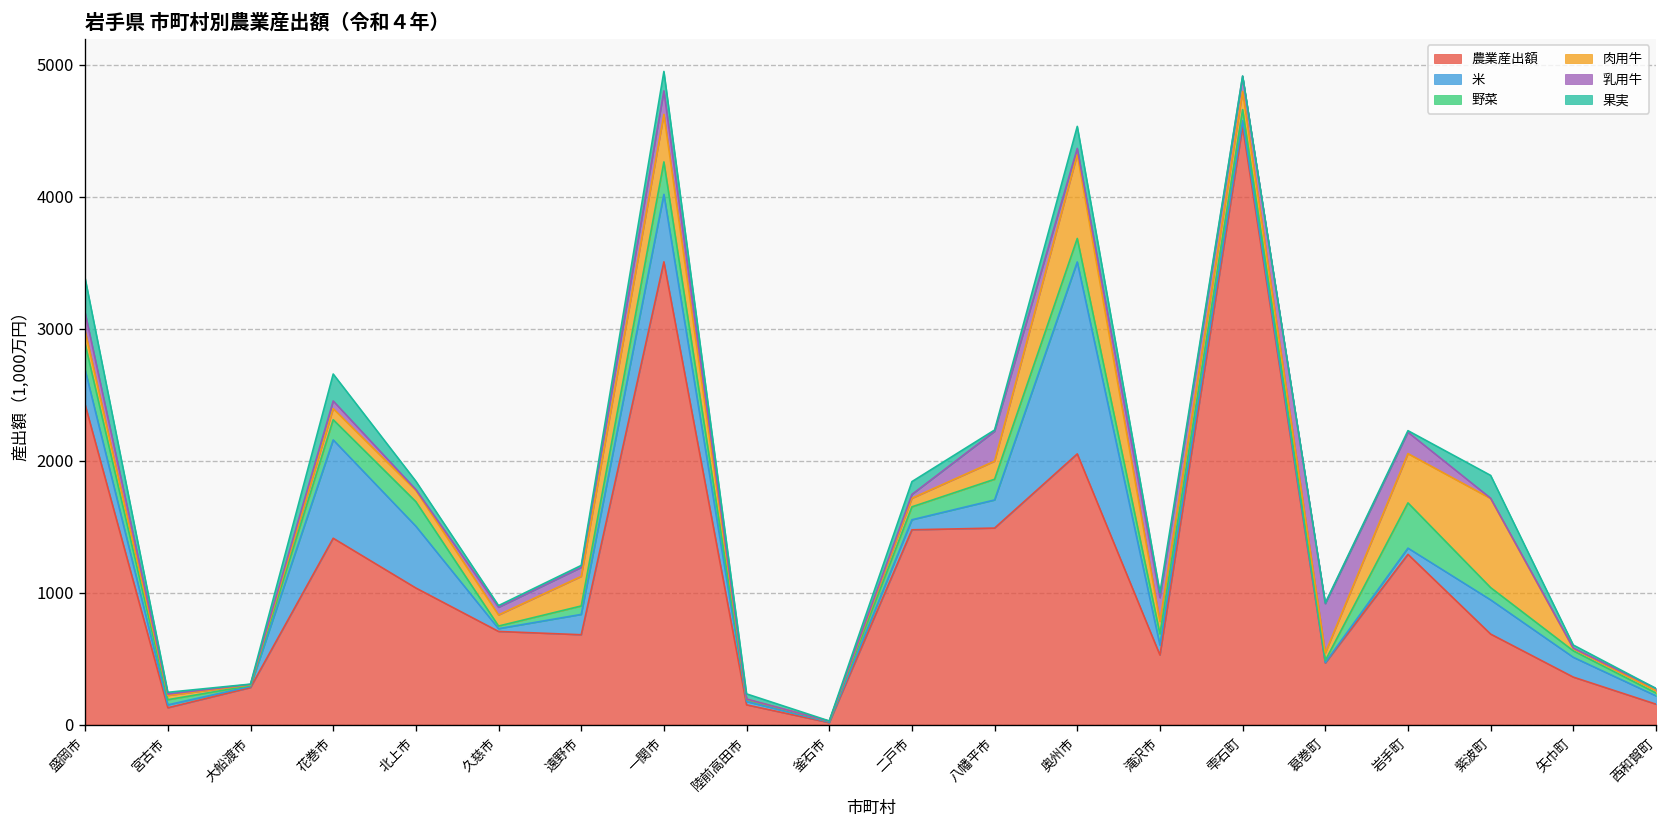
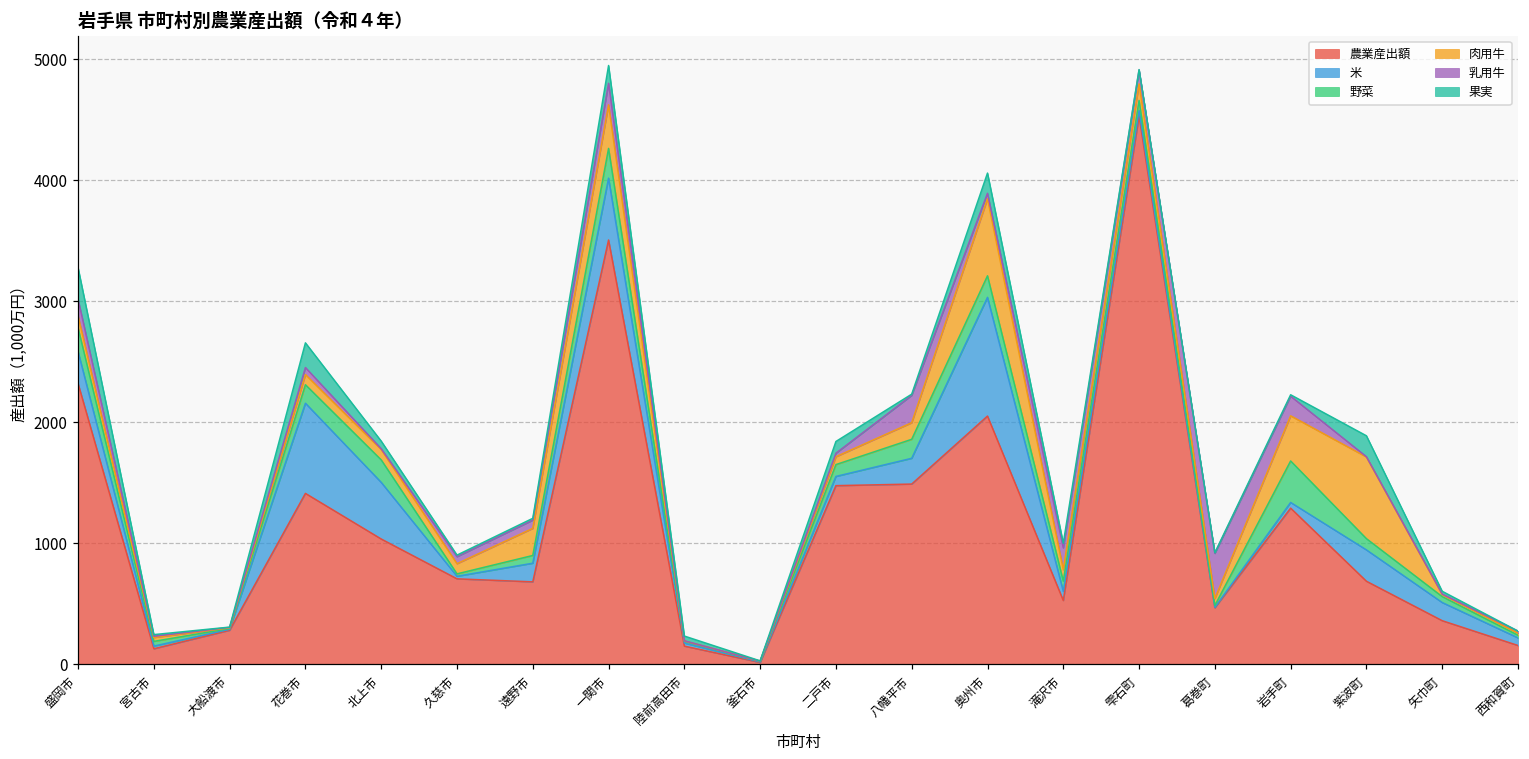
農業産出額, 盛岡市: 2420 -> 2320
米, 奥州市: 1450 -> 980
